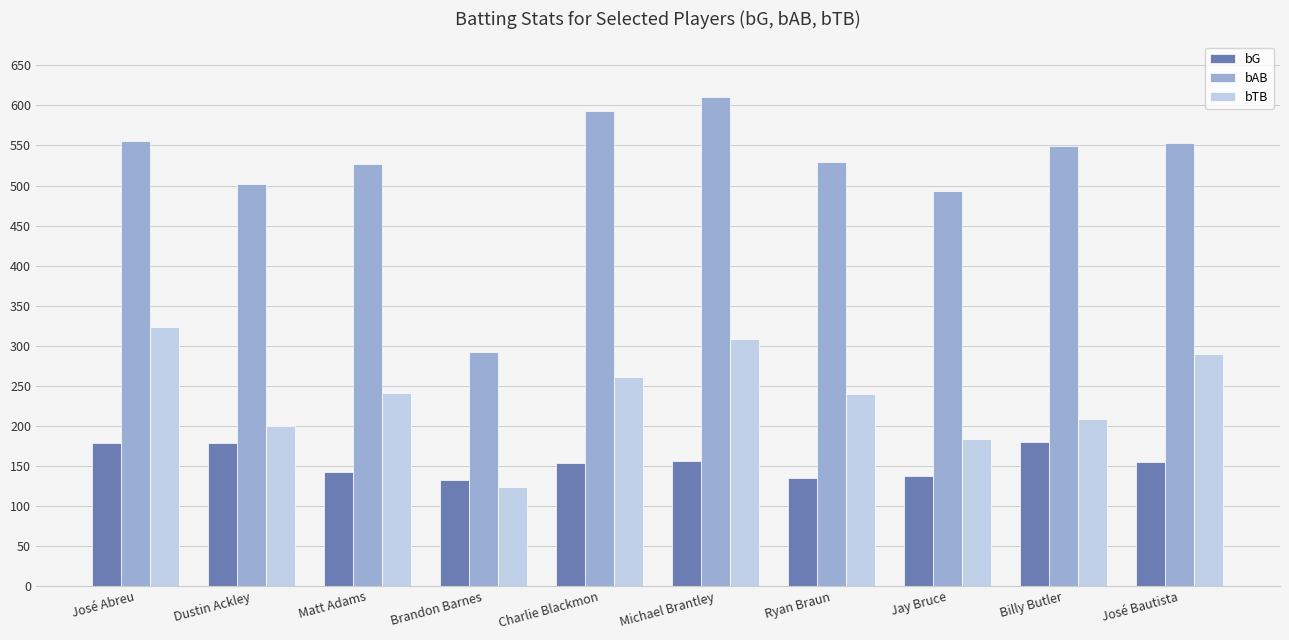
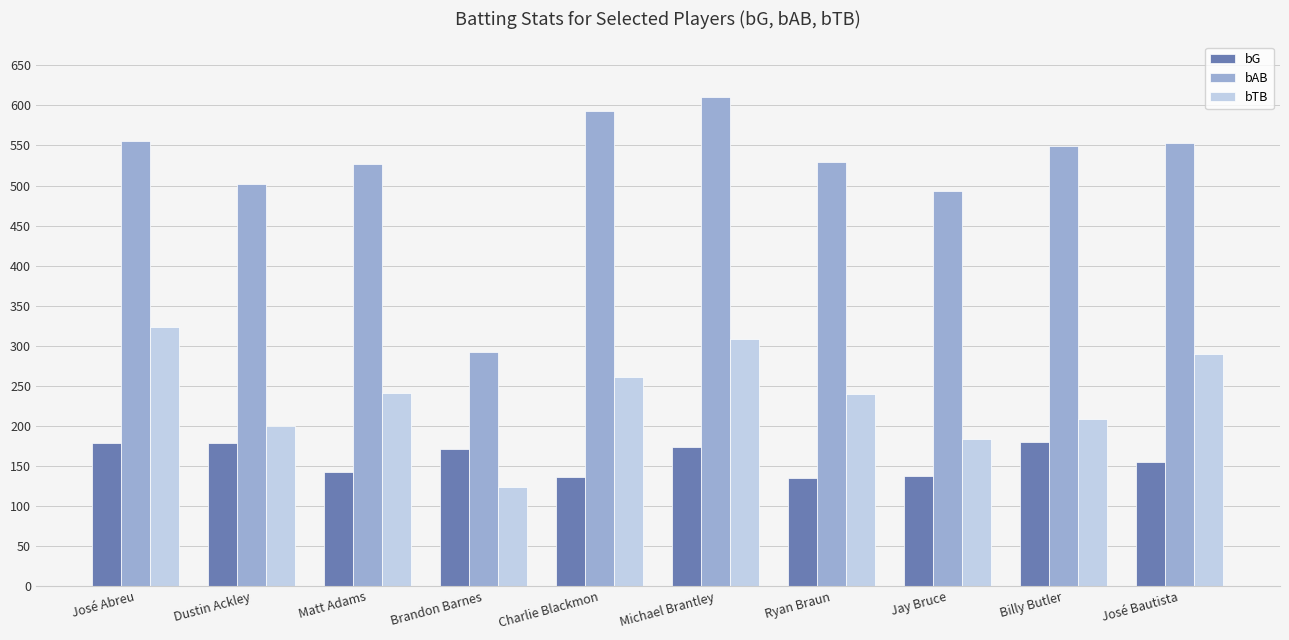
bG, Brandon Barnes: 130 -> 170
bG, Charlie Blackmon: 150 -> 140
bG, Michael Brantley: 160 -> 170
